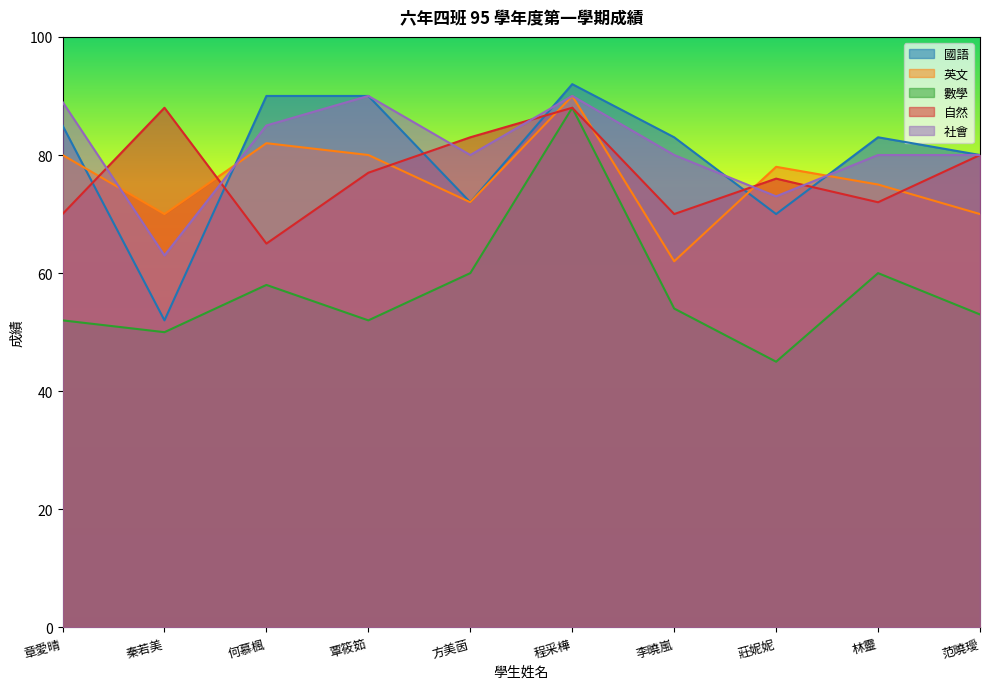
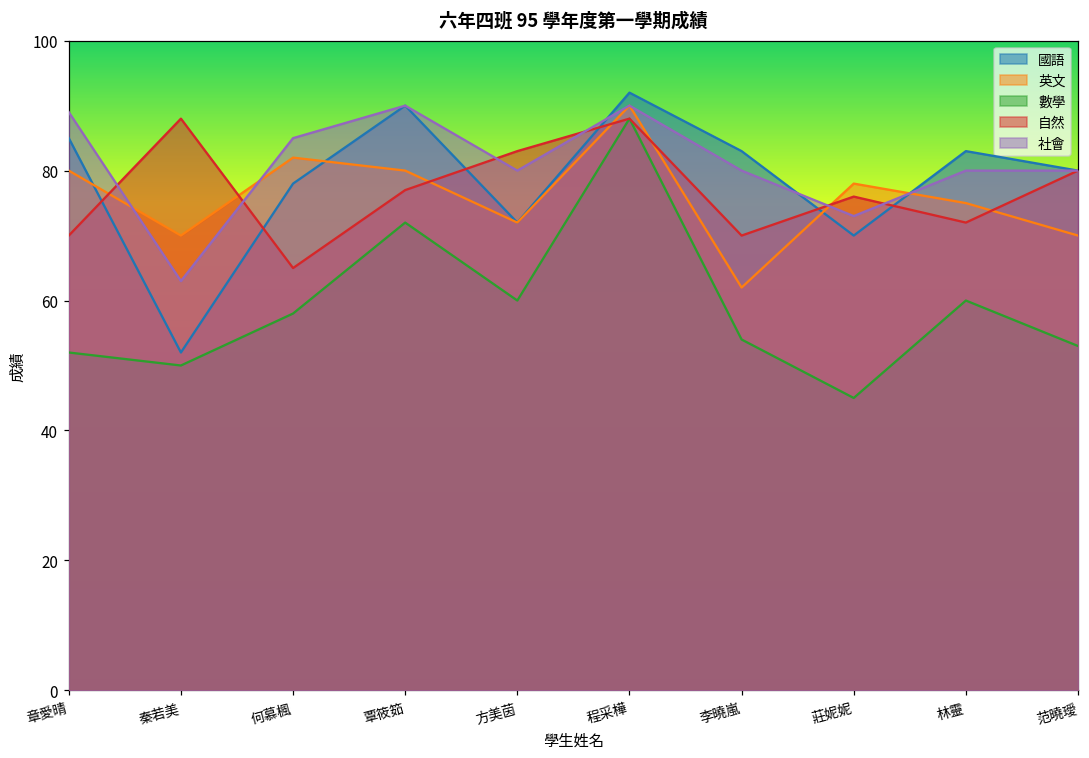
國語, 何慕楓: 90 -> 78
數學, 覃筱筎: 52 -> 72
